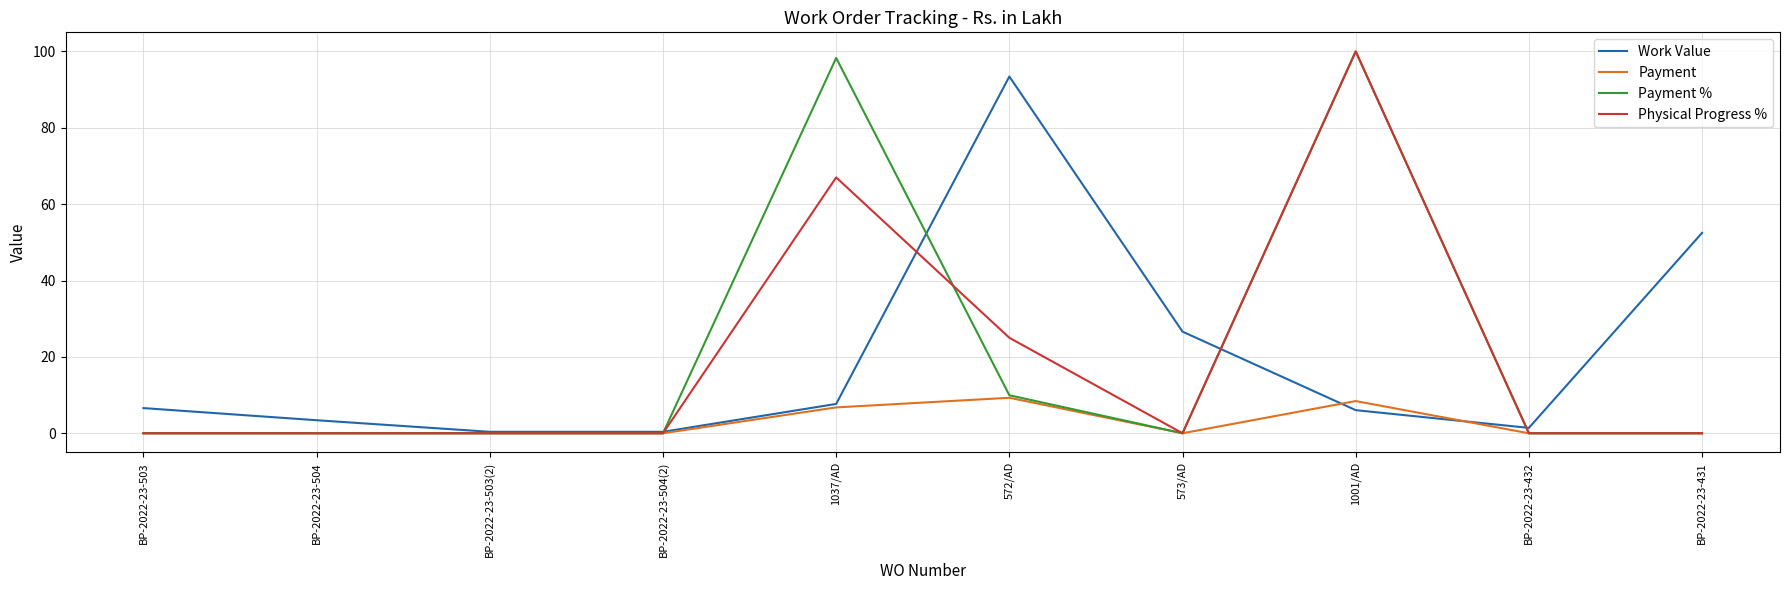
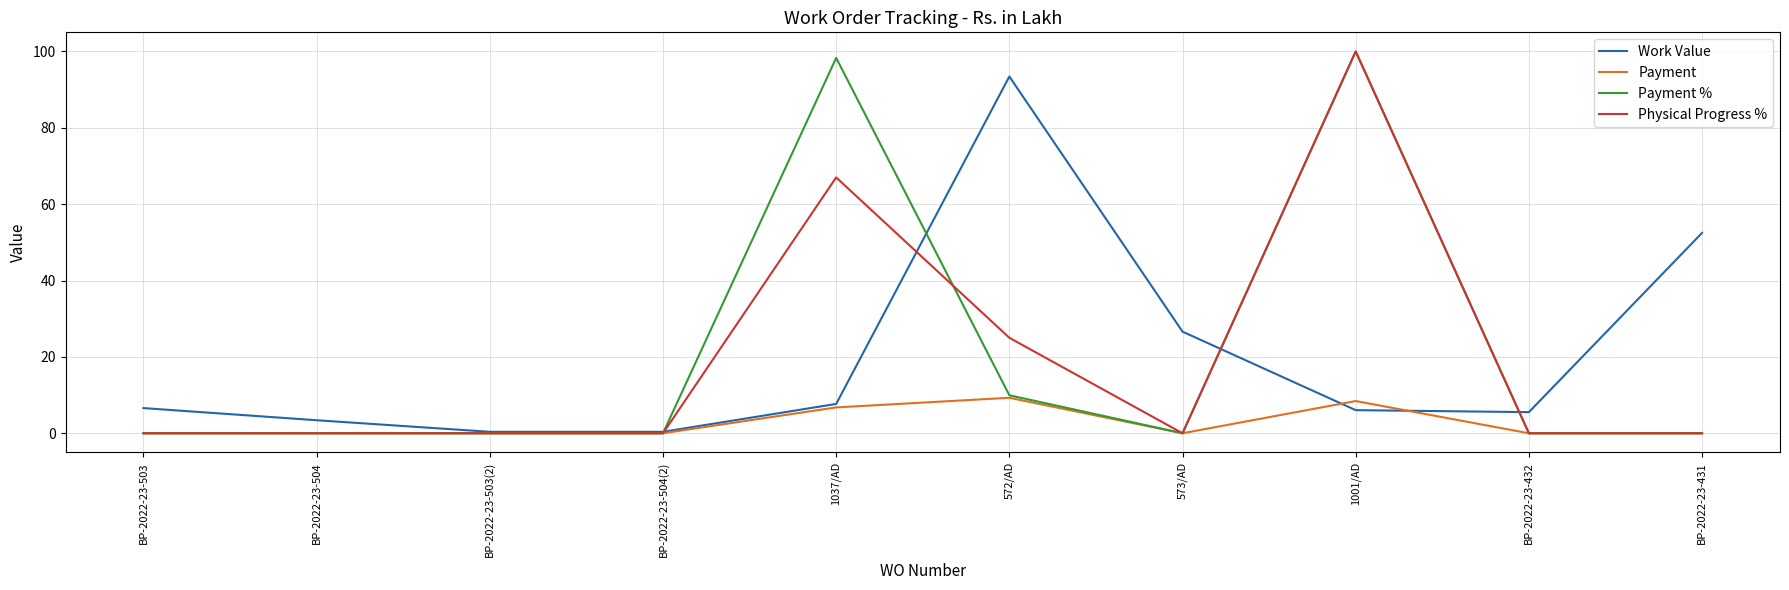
Work Value, BP-2022-23-432: 1 -> 6
